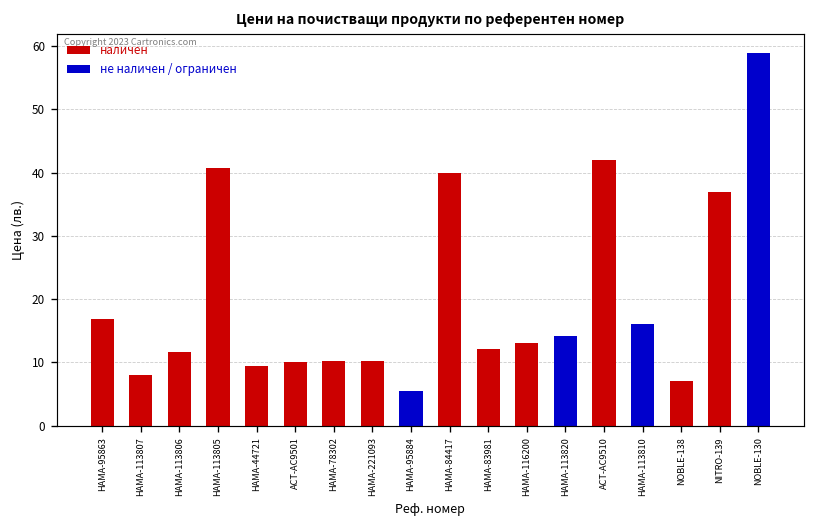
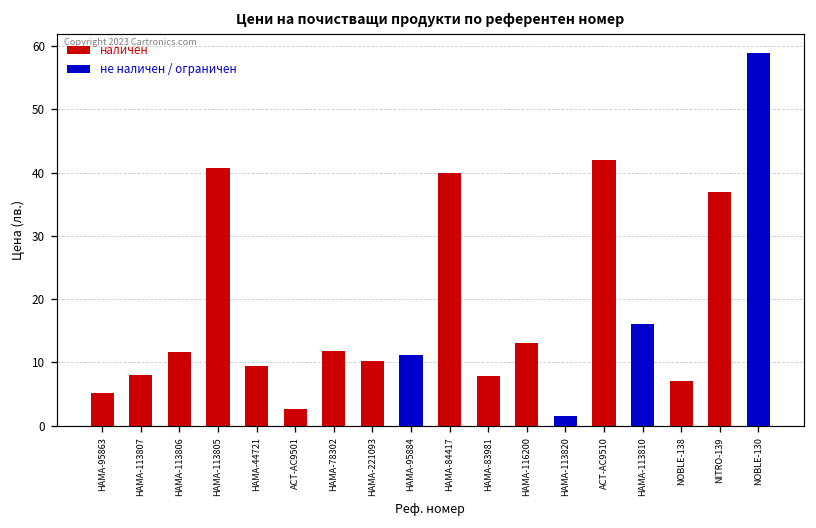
наличен, HAMA-95863: 17 -> 5
наличен, ACT-AC9501: 10 -> 3
наличен, HAMA-78302: 10 -> 12
не наличен / ограничен, HAMA-95884: 5 -> 11
наличен, HAMA-83981: 12 -> 8
не наличен / ограничен, HAMA-113820: 14 -> 2
